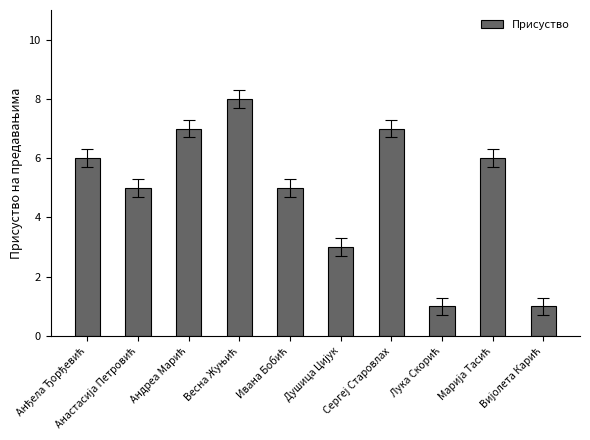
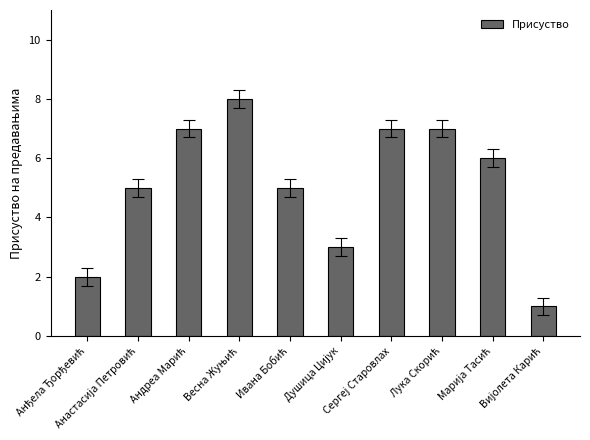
Присуство, Анђела Ђорђевић: 6 -> 2
Присуство, Лука Скорић: 1 -> 7
